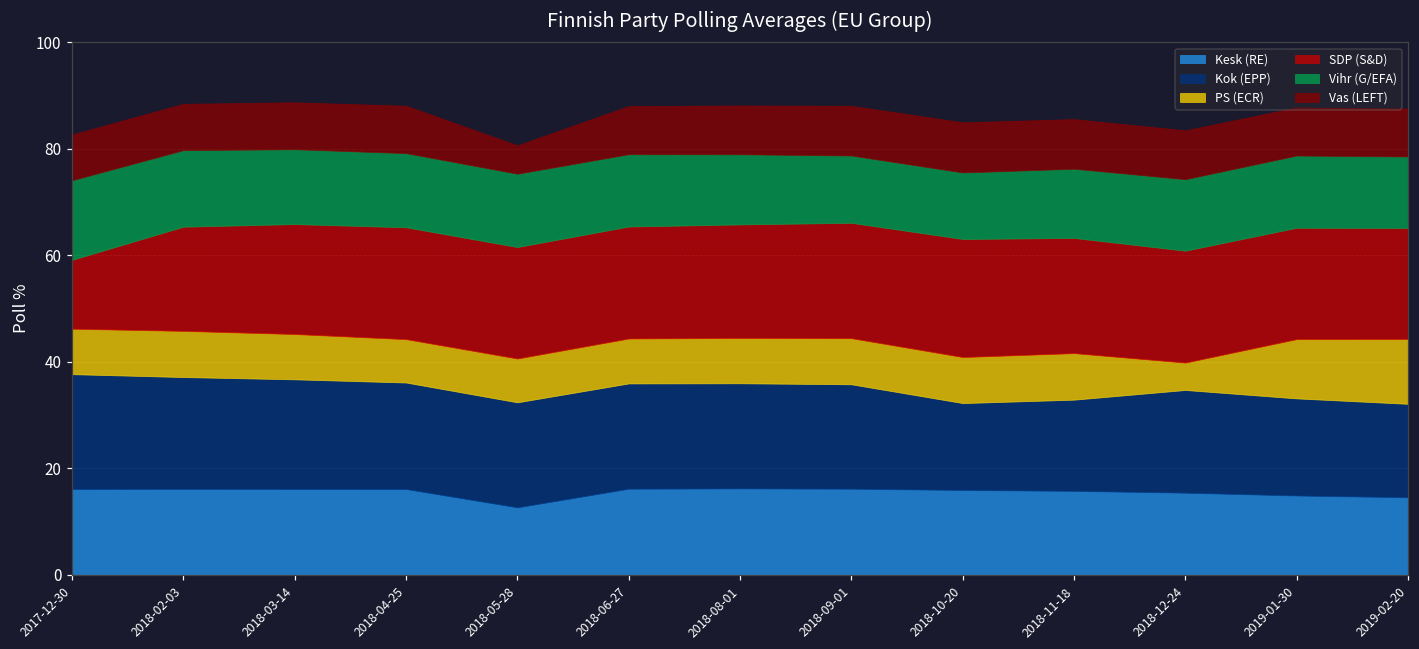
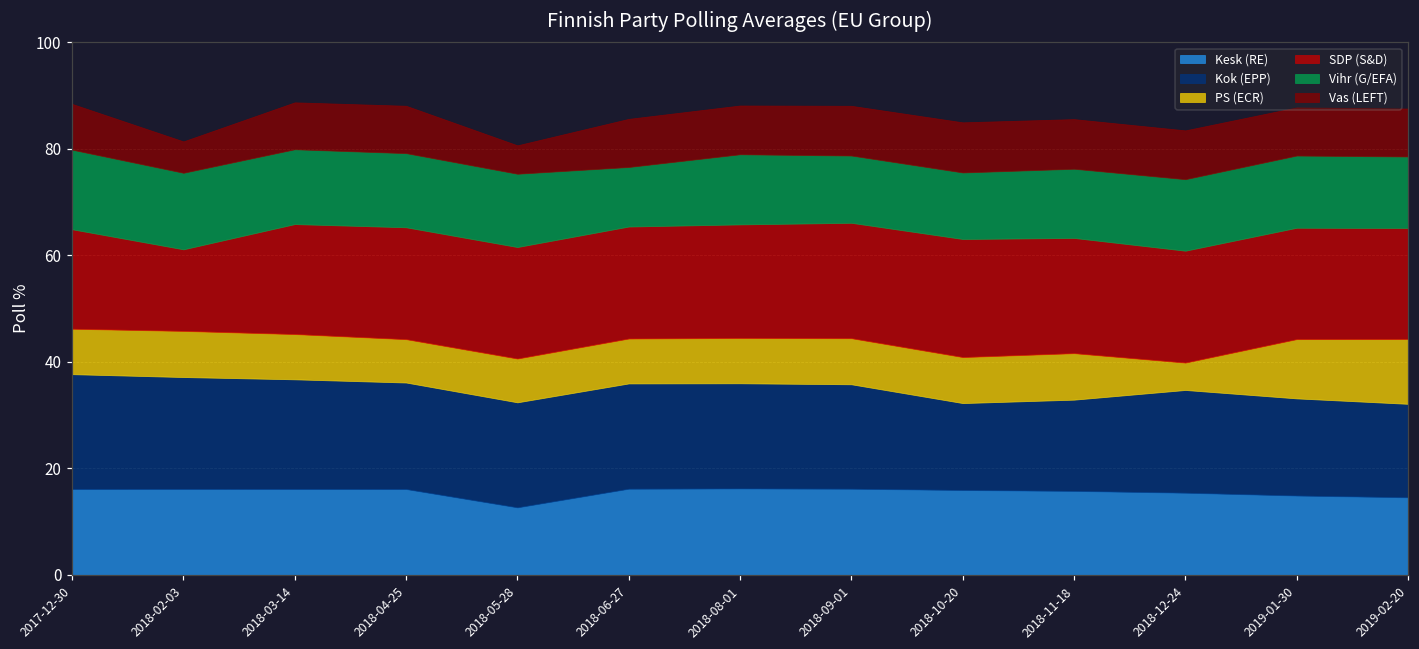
SDP (S&D), 2017-12-30: 13 -> 19
SDP (S&D), 2018-02-03: 20 -> 15
Vas (LEFT), 2018-02-03: 9 -> 6
Vihr (G/EFA), 2018-06-27: 14 -> 11
